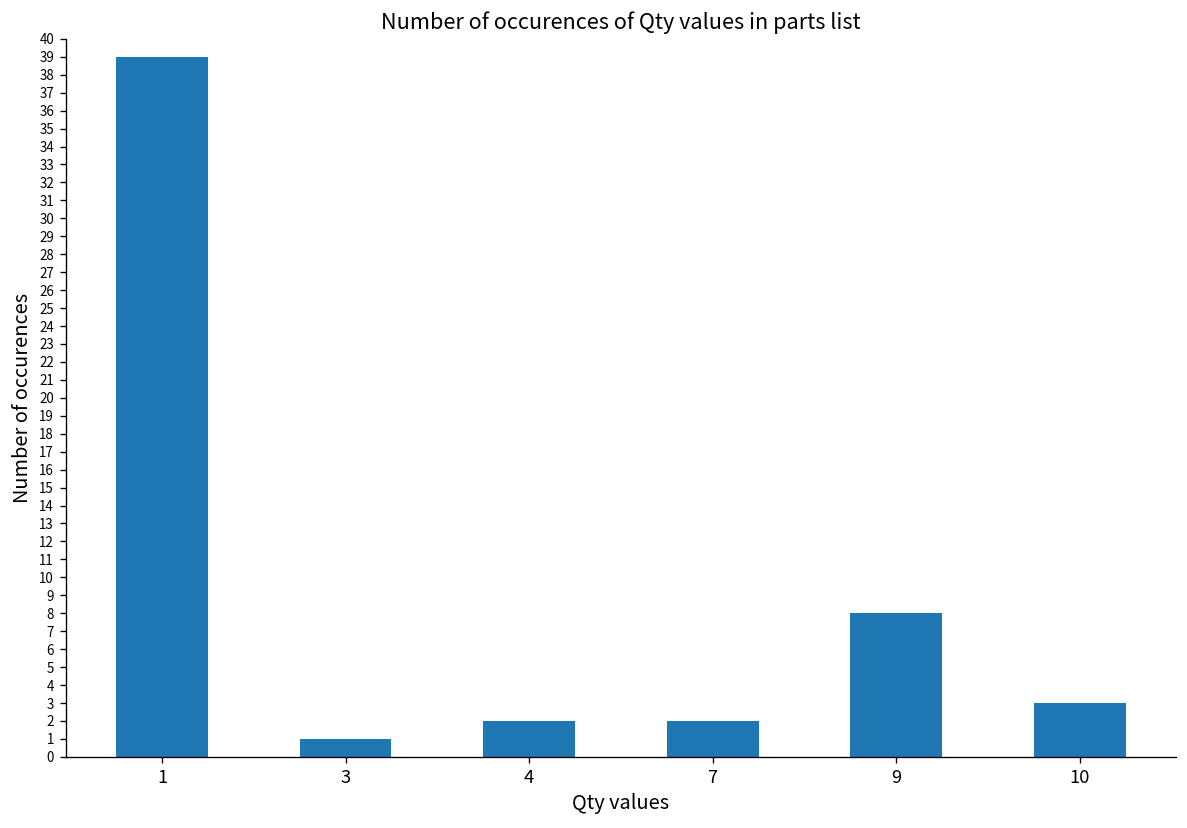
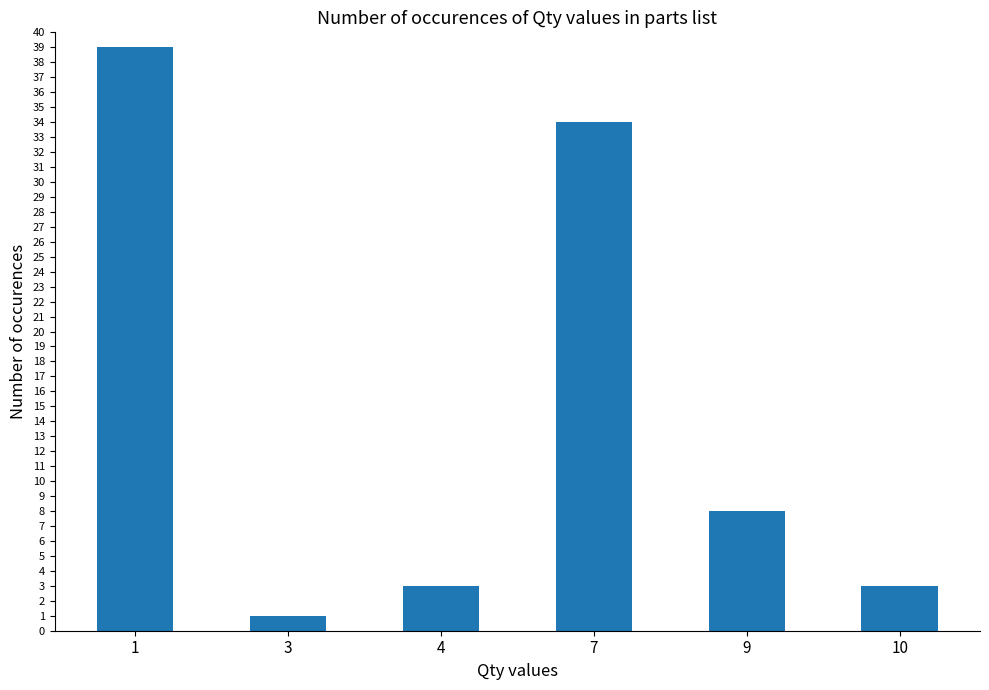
4: 2 -> 3
7: 2 -> 34
